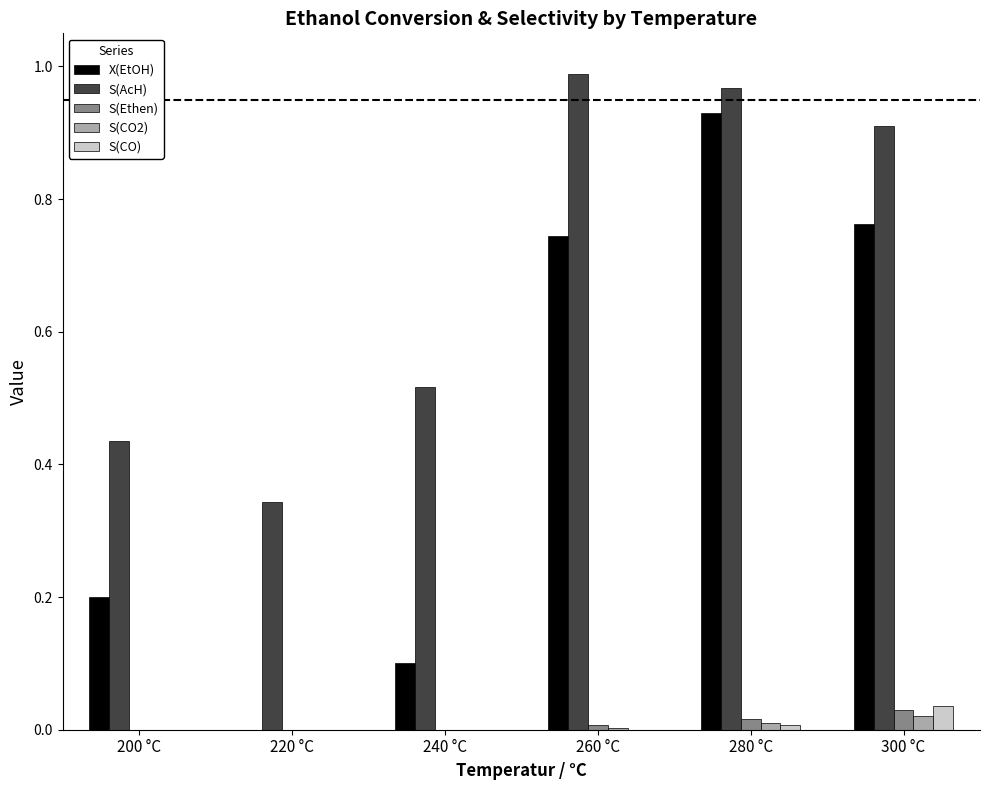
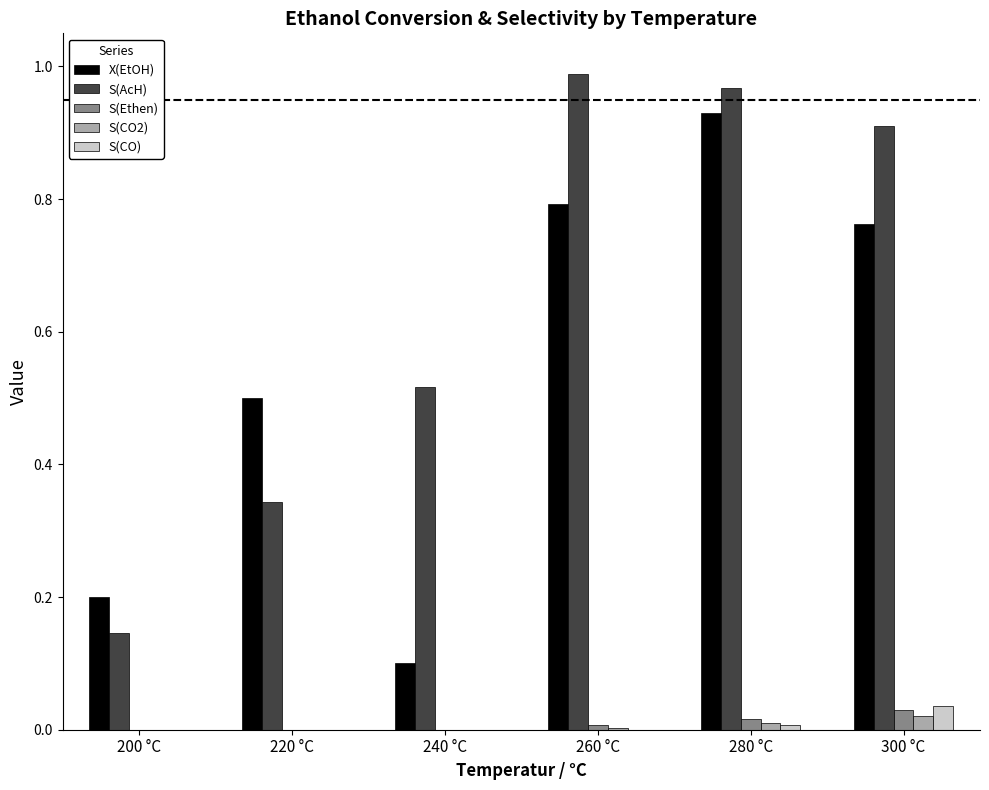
S(AcH), 200 °C: 0.43 -> 0.15
X(EtOH), 220 °C: 0.0 -> 0.5
X(EtOH), 260 °C: 0.74 -> 0.79
